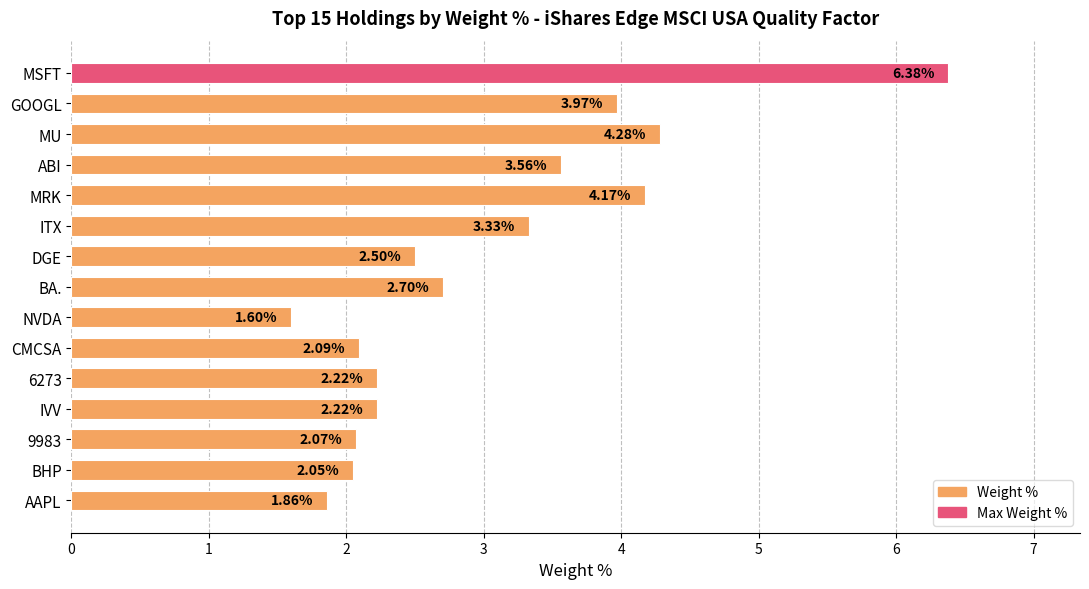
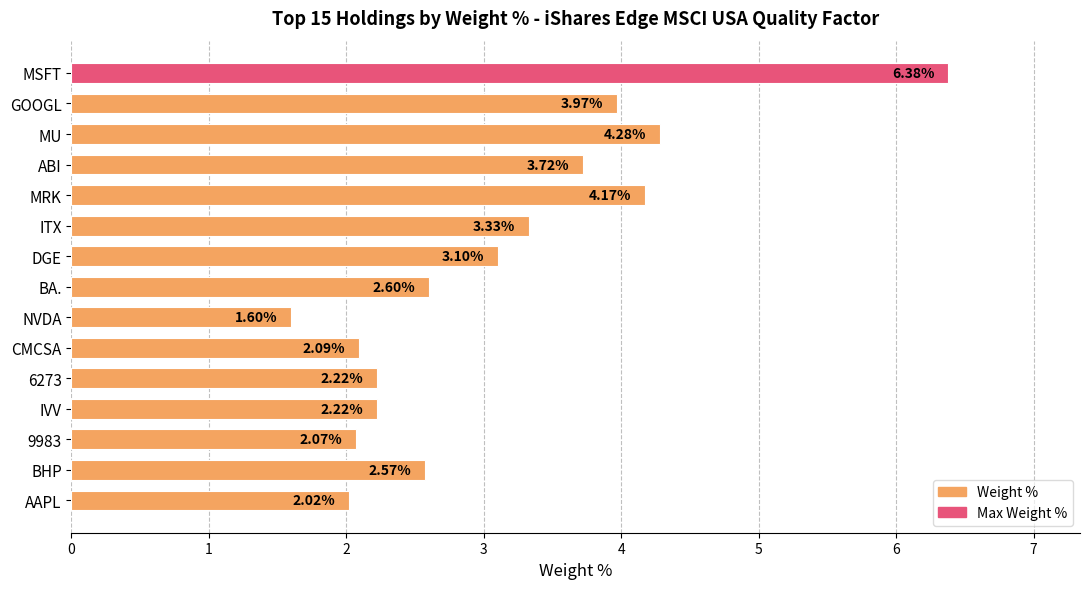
ABI: 3.56% -> 3.72%
DGE: 2.50% -> 3.10%
BA.: 2.70% -> 2.60%
BHP: 2.05% -> 2.57%
AAPL: 1.86% -> 2.02%
